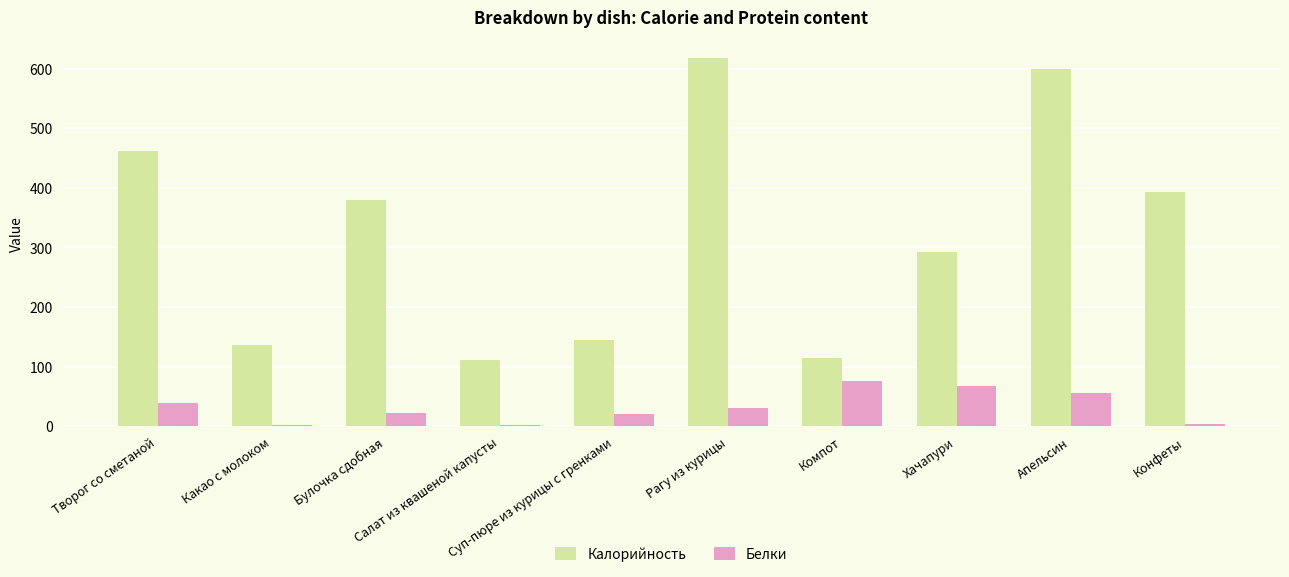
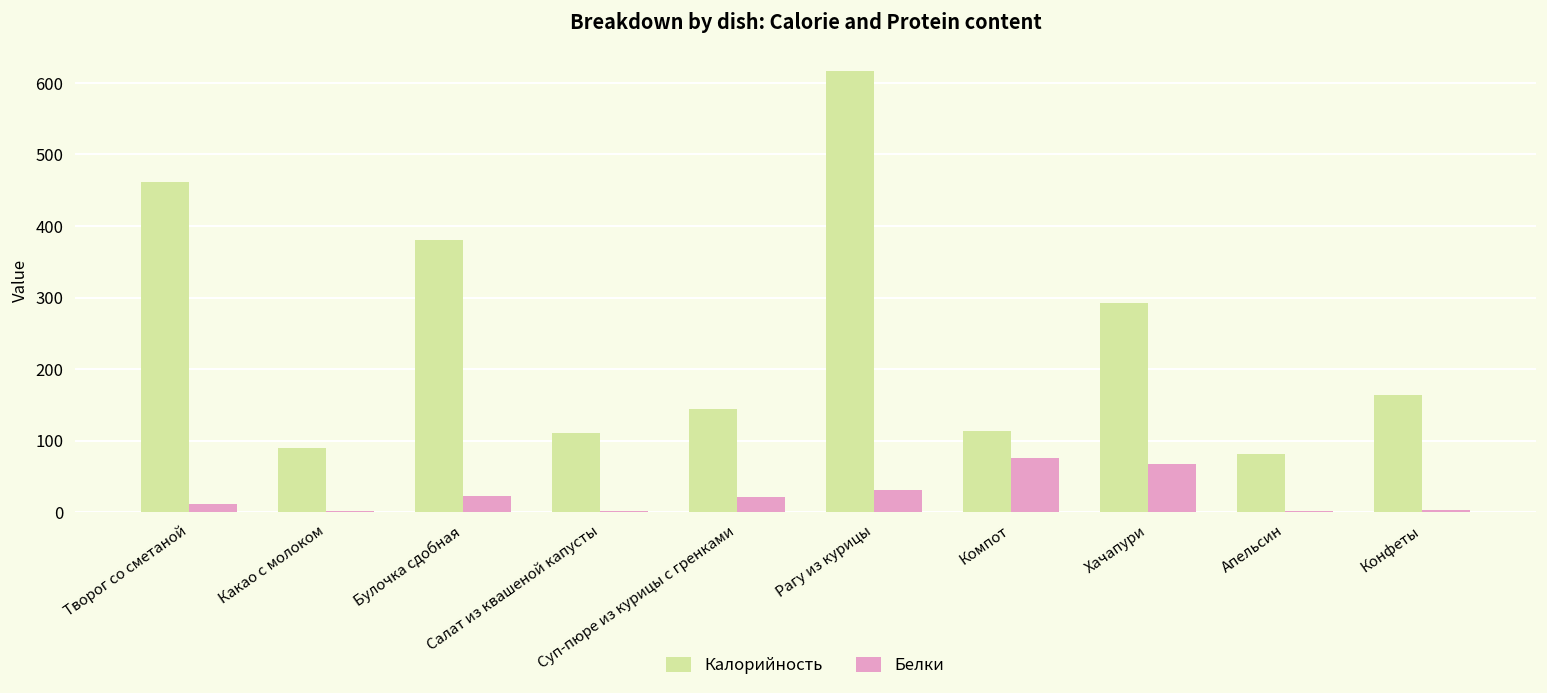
Белки, Творог со сметаной: 40 -> 10
Калорийность, Какао с молоком: 140 -> 90
Калорийность, Апельсин: 600 -> 80
Белки, Апельсин: 60 -> 0
Калорийность, Конфеты: 390 -> 160
